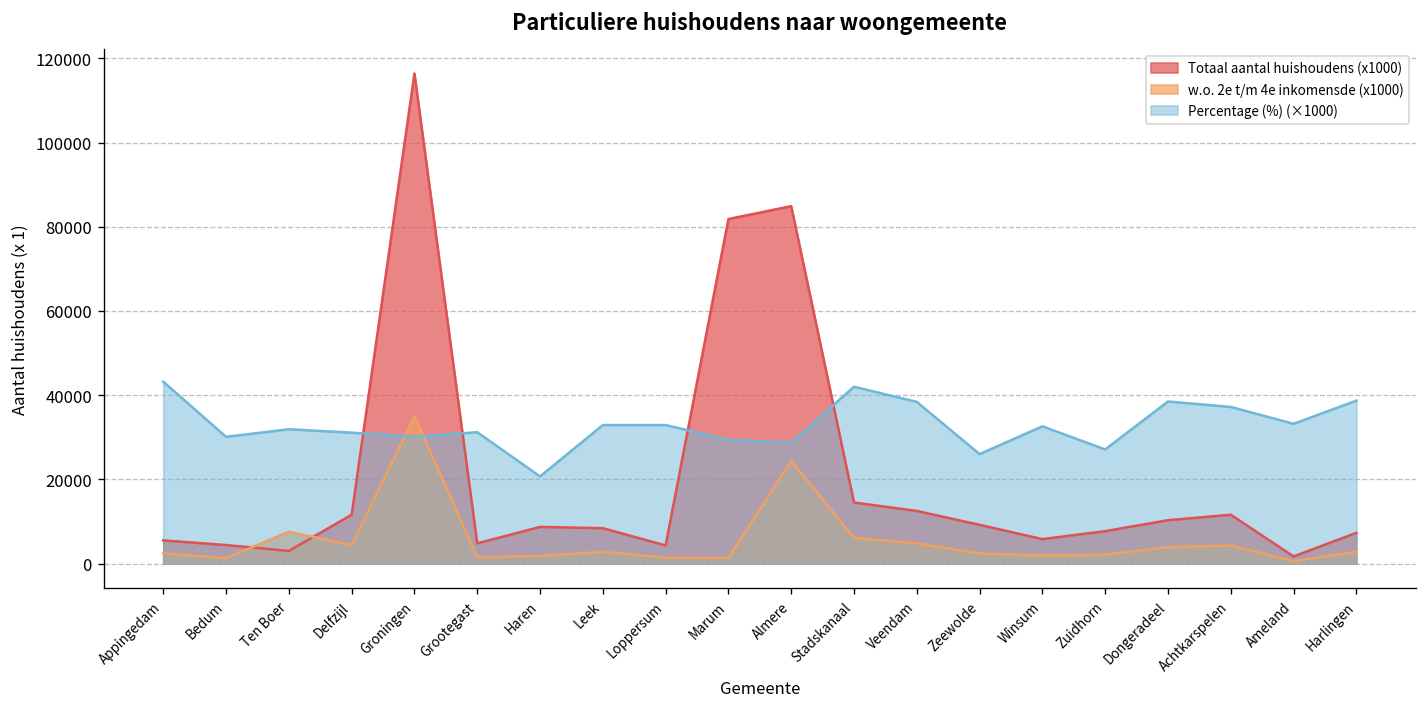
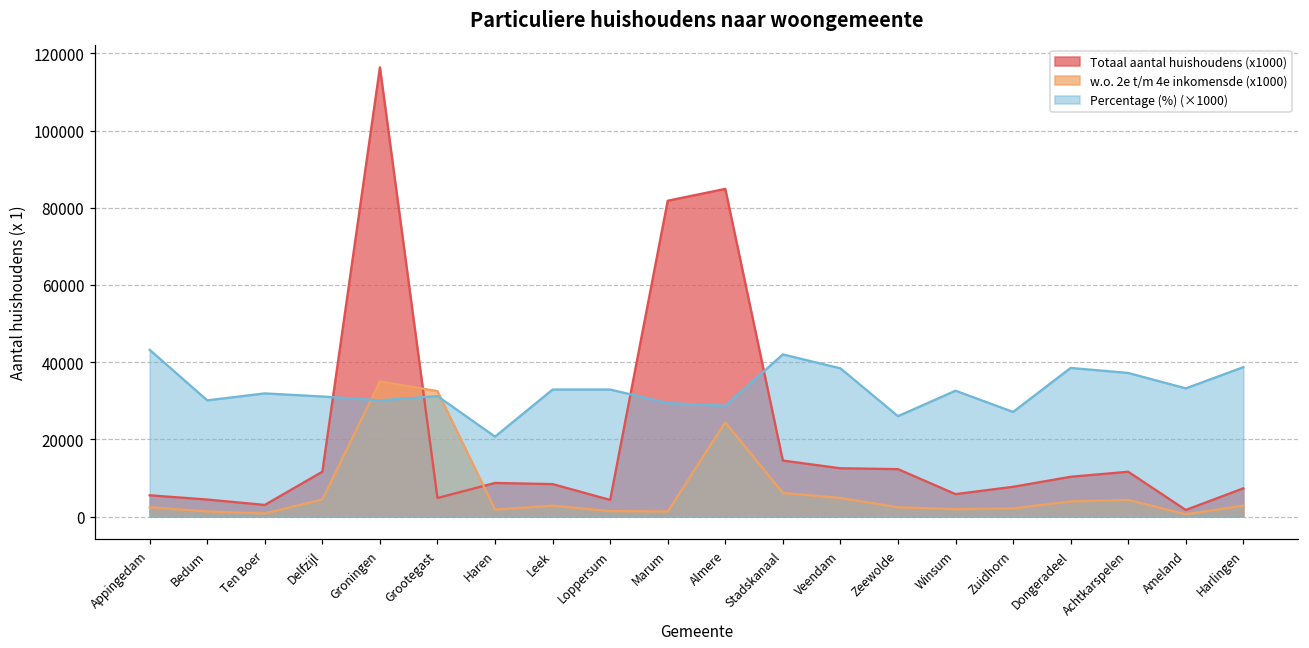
w.o. 2e t/m 4e inkomensde (x1000), Ten Boer: 8000 -> 1000
w.o. 2e t/m 4e inkomensde (x1000), Grootegast: 2000 -> 32000
Totaal aantal huishoudens (x1000), Zeewolde: 9000 -> 12000
